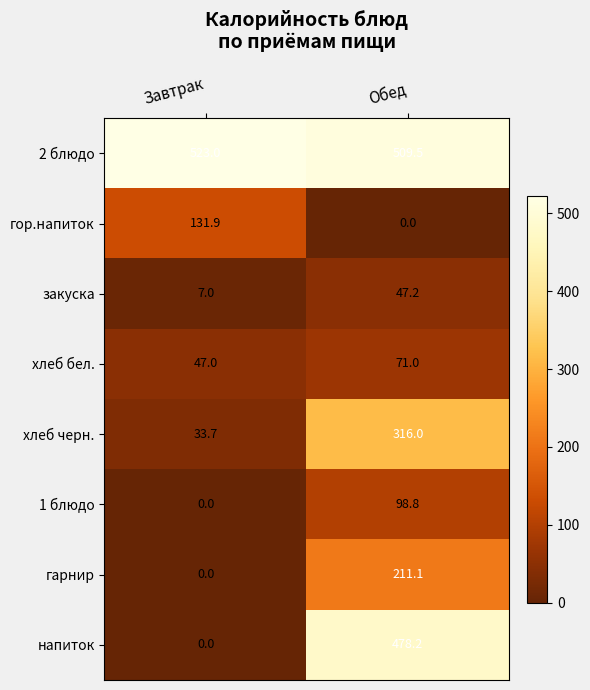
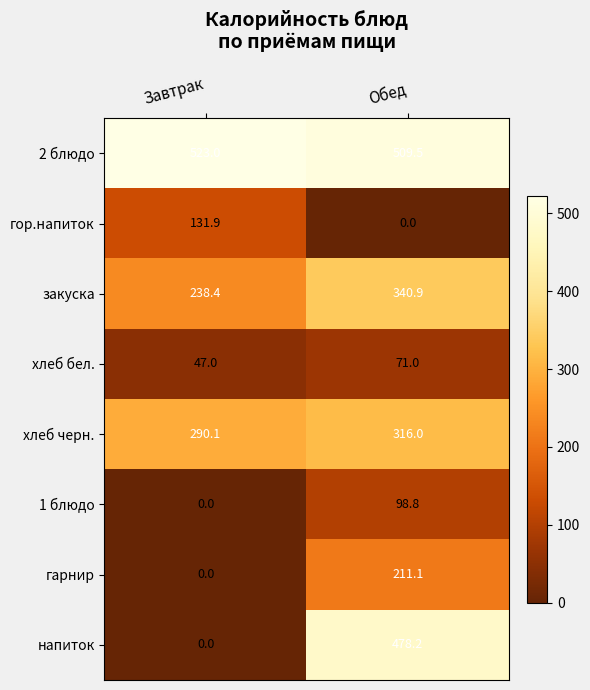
закуска, Завтрак: 7.0 -> 238.4
закуска, Обед: 47.2 -> 340.9
хлеб черн., Завтрак: 33.7 -> 290.1
